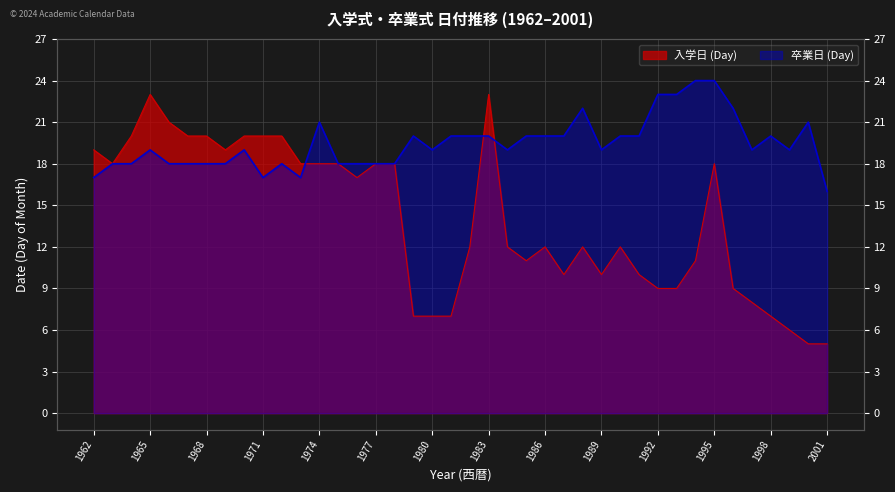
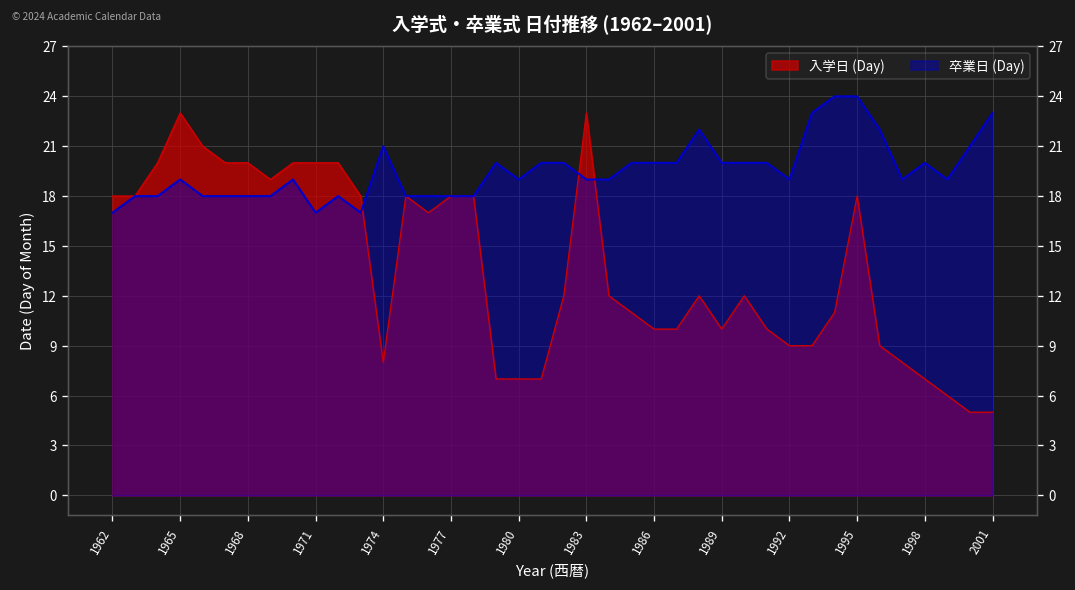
入学日 (Day), 1962: 19 -> 18
入学日 (Day), 1974: 18 -> 8
卒業日 (Day), 1983: 20 -> 19
入学日 (Day), 1986: 12 -> 10
卒業日 (Day), 1989: 19 -> 20
卒業日 (Day), 1992: 23 -> 19
卒業日 (Day), 2001: 16 -> 23
